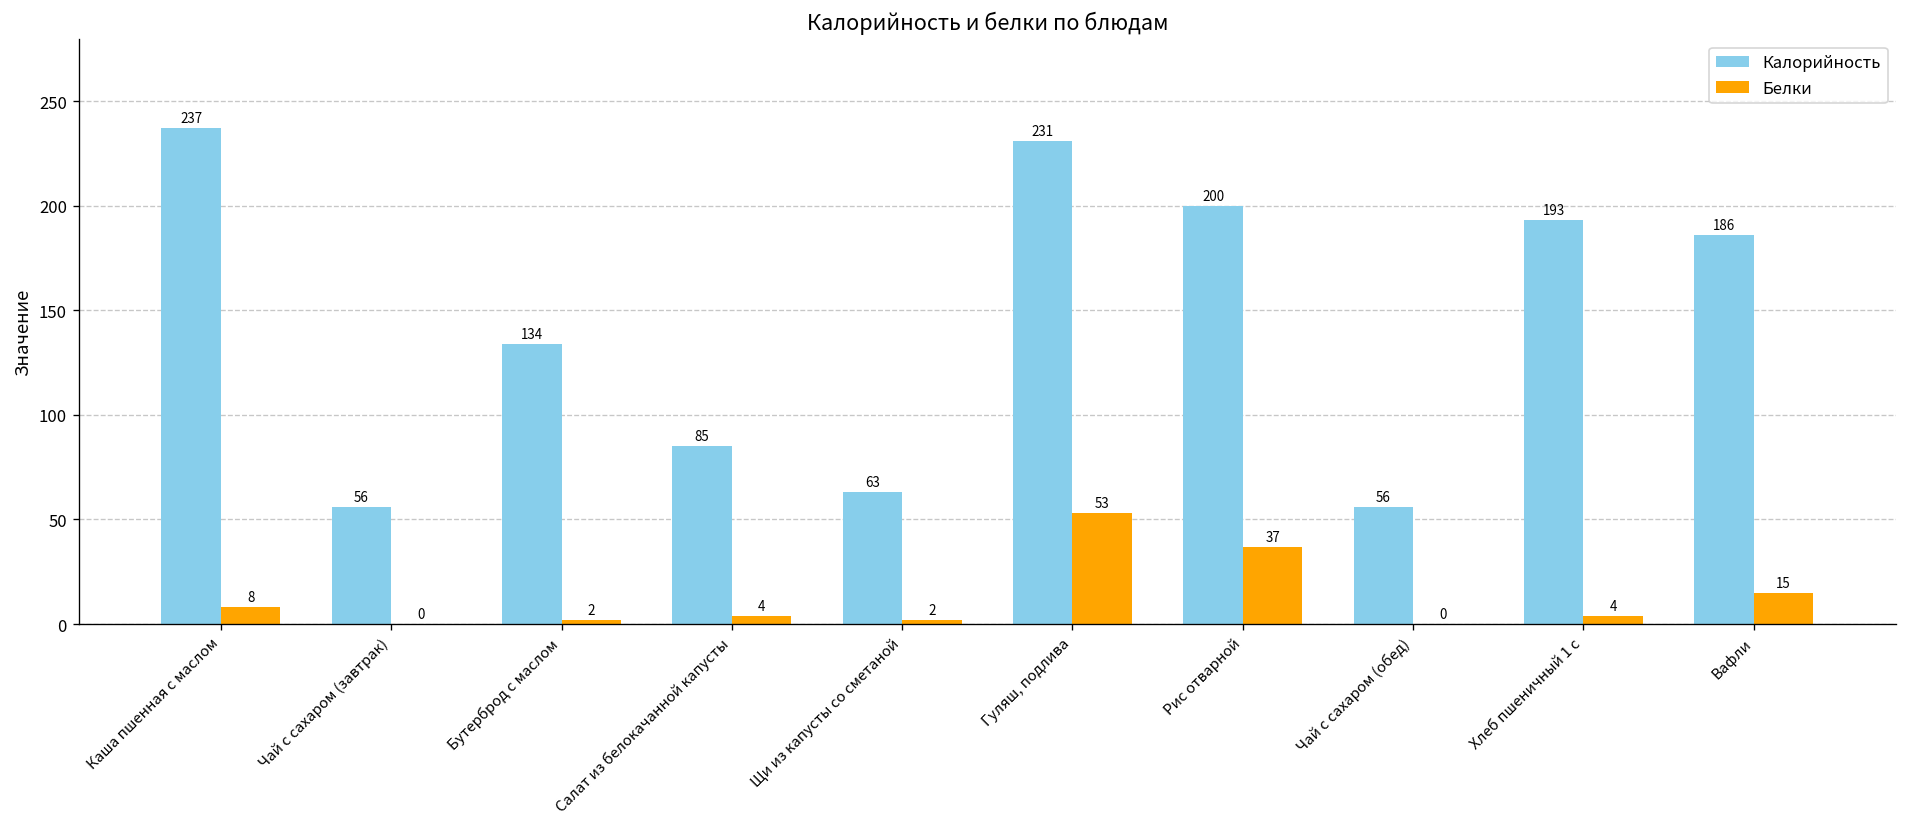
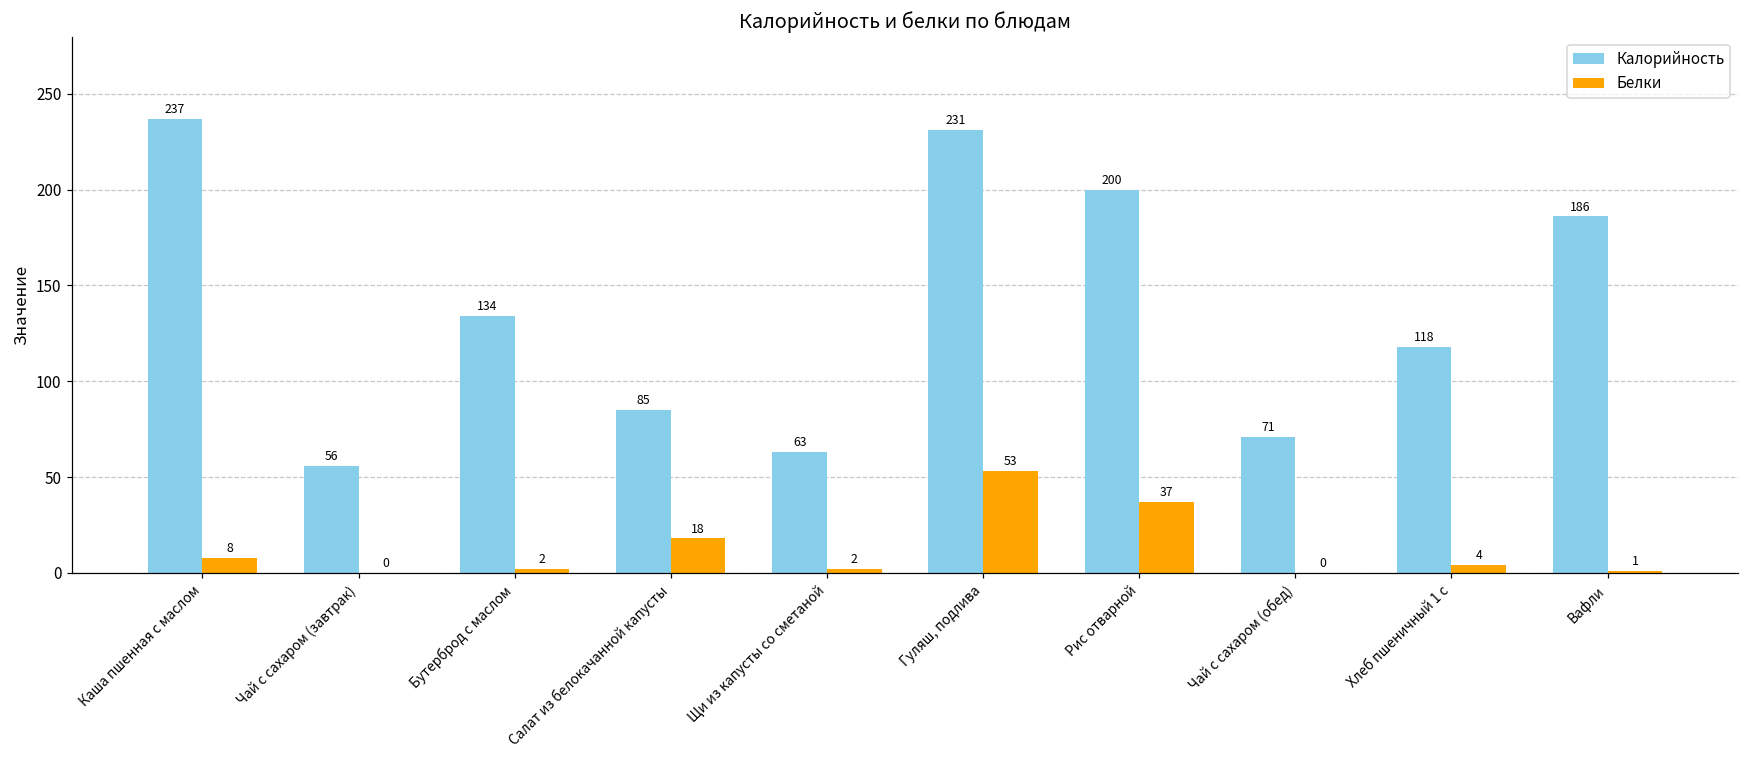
Белки, Салат из белокачанной капусты: 4 -> 18
Калорийность, Чай с сахаром (обед): 56 -> 71
Калорийность, Хлеб пшеничный 1 с: 193 -> 118
Белки, Вафли: 15 -> 1
